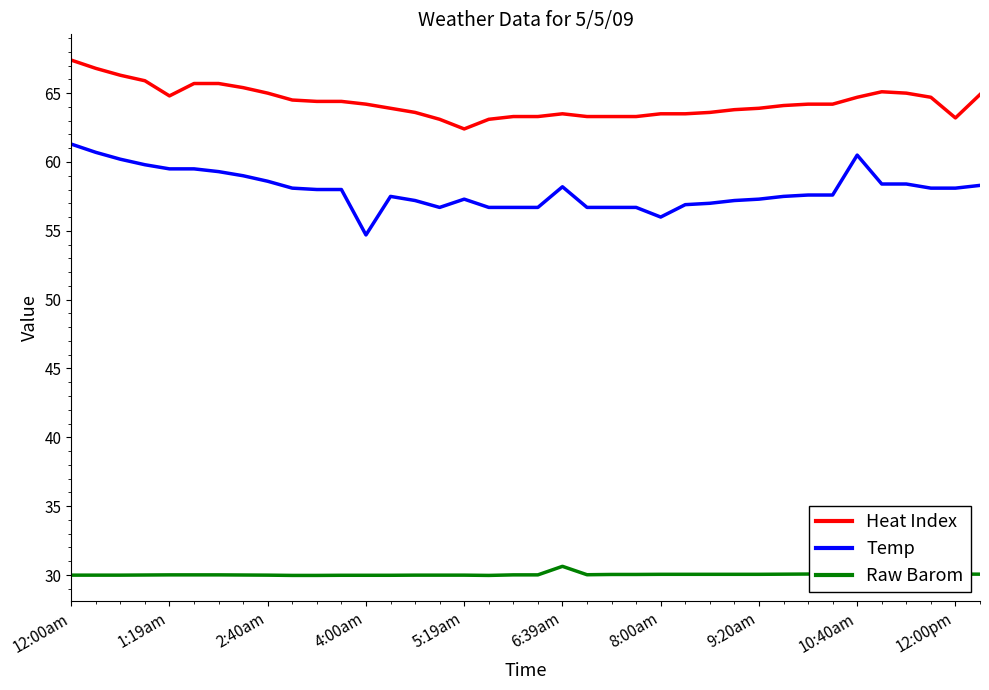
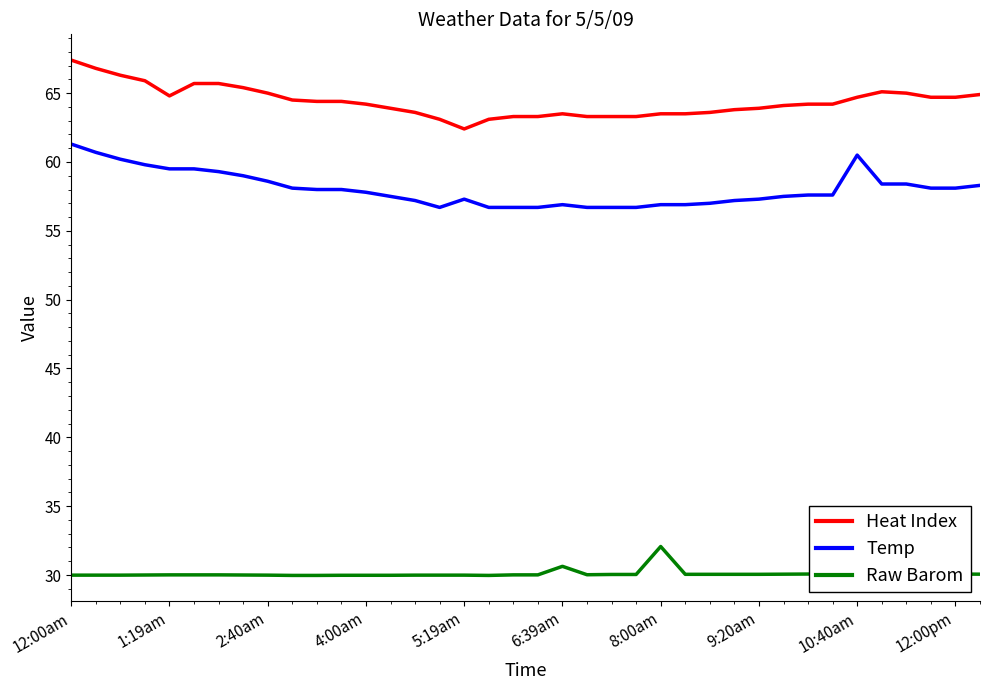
Temp, 4:00am: 54.7 -> 57.8
Temp, 6:39am: 58.2 -> 56.9
Temp, 8:00am: 56.0 -> 56.9
Raw Barom, 8:00am: 30.1 -> 32.1
Heat Index, 12:00pm: 63.2 -> 64.7
